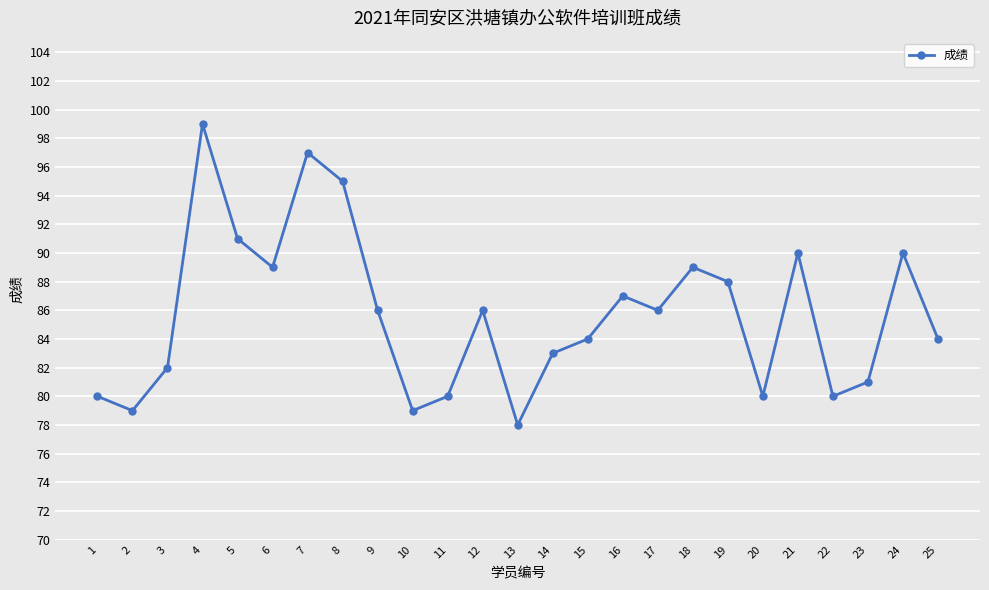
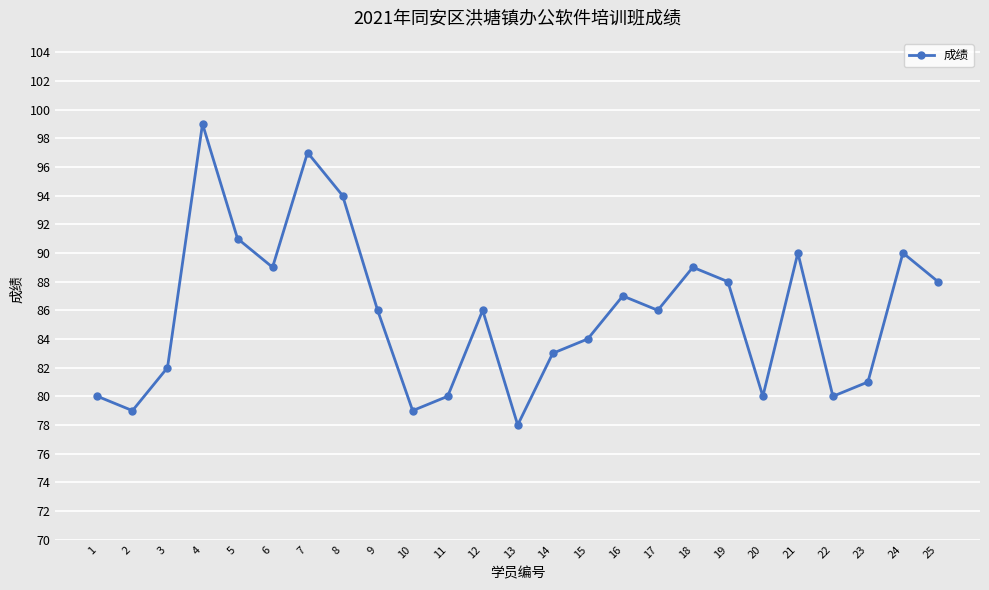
8: 95 -> 94
25: 84 -> 88
